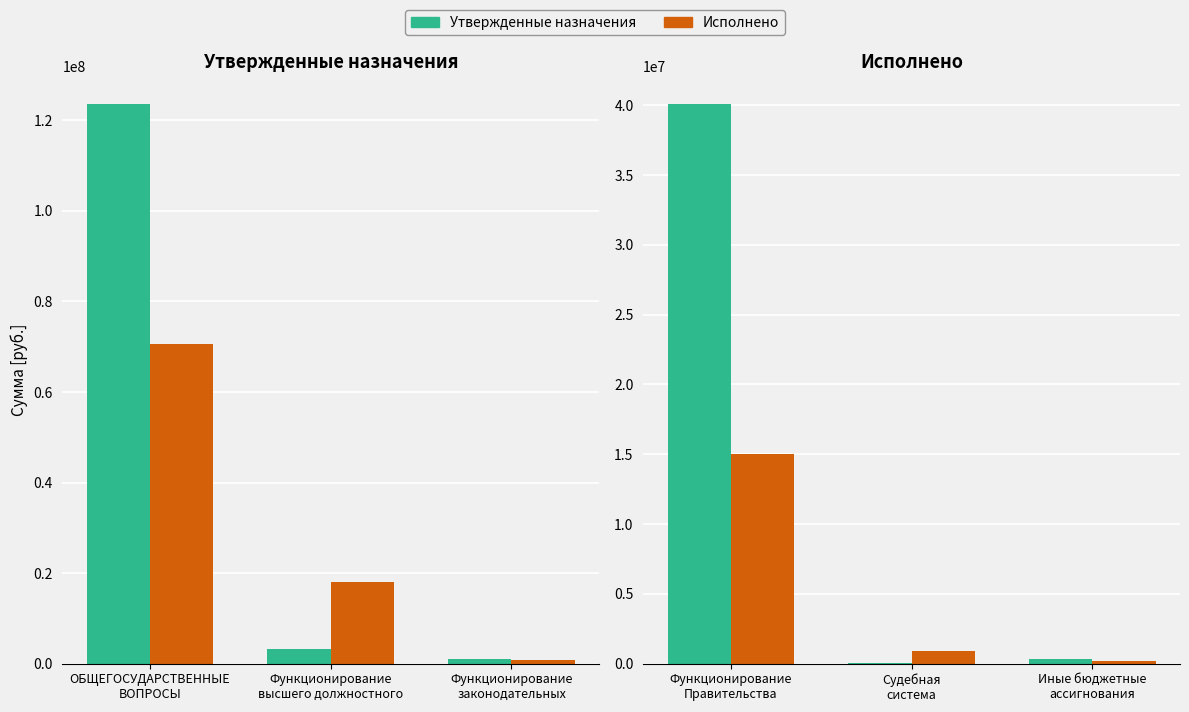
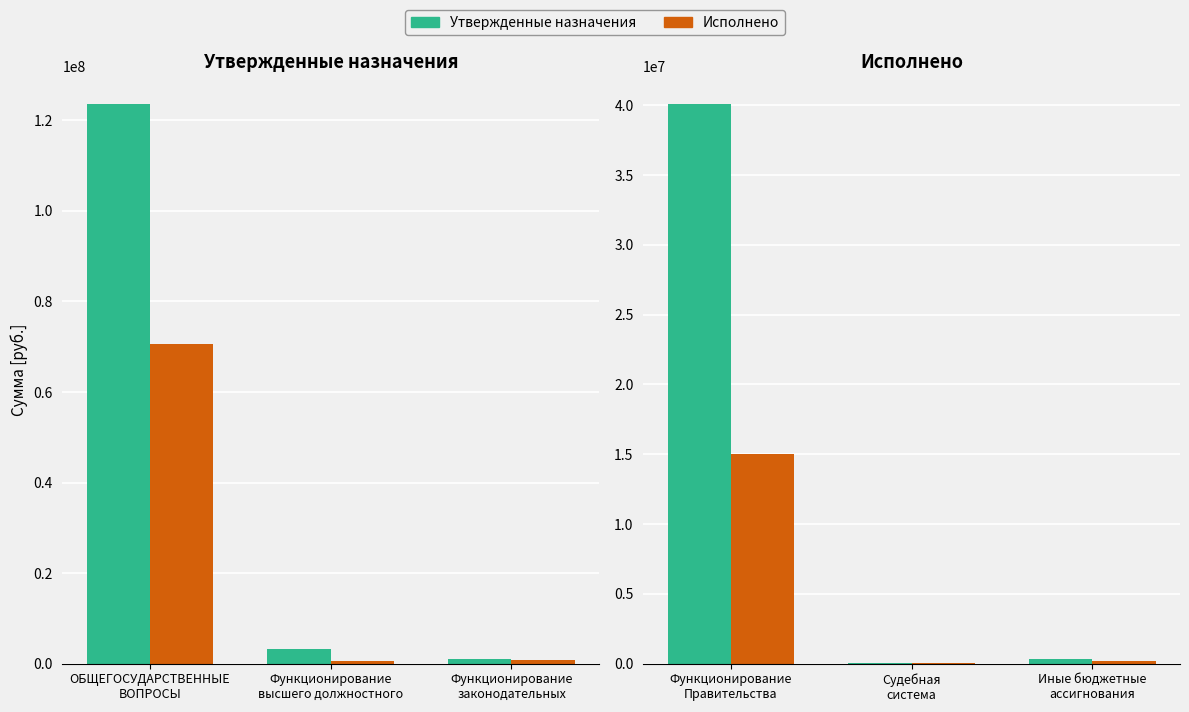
Утвержденные назначения, Исполнено, Функционирование высшего должностного: 18000000 -> 1000000
Исполнено, Исполнено, Судебная система: 900000 -> 0
